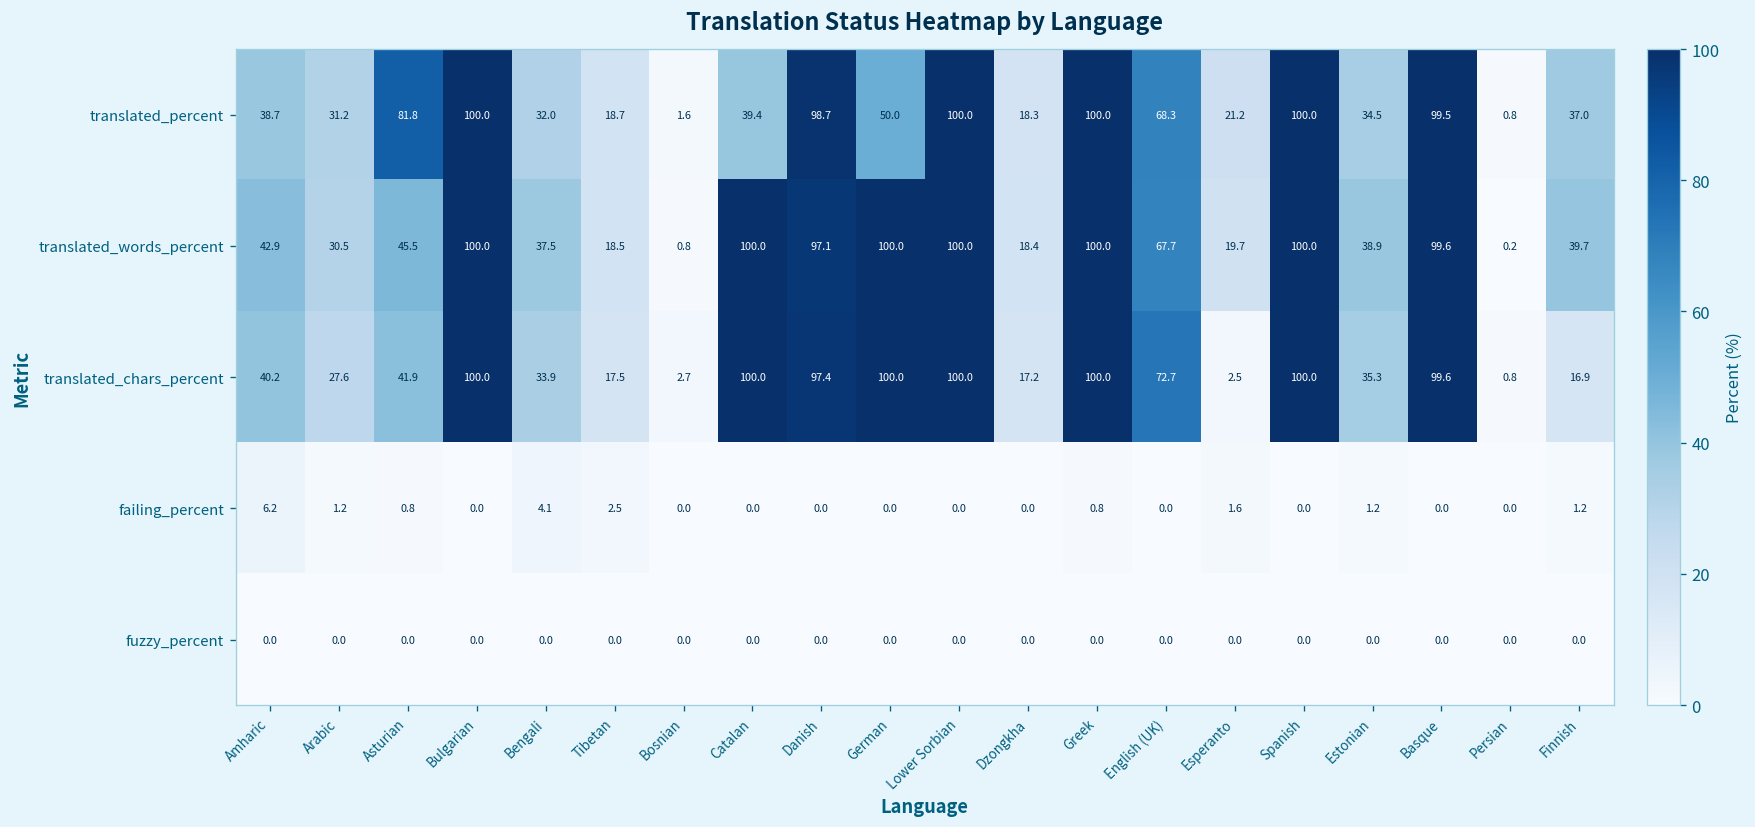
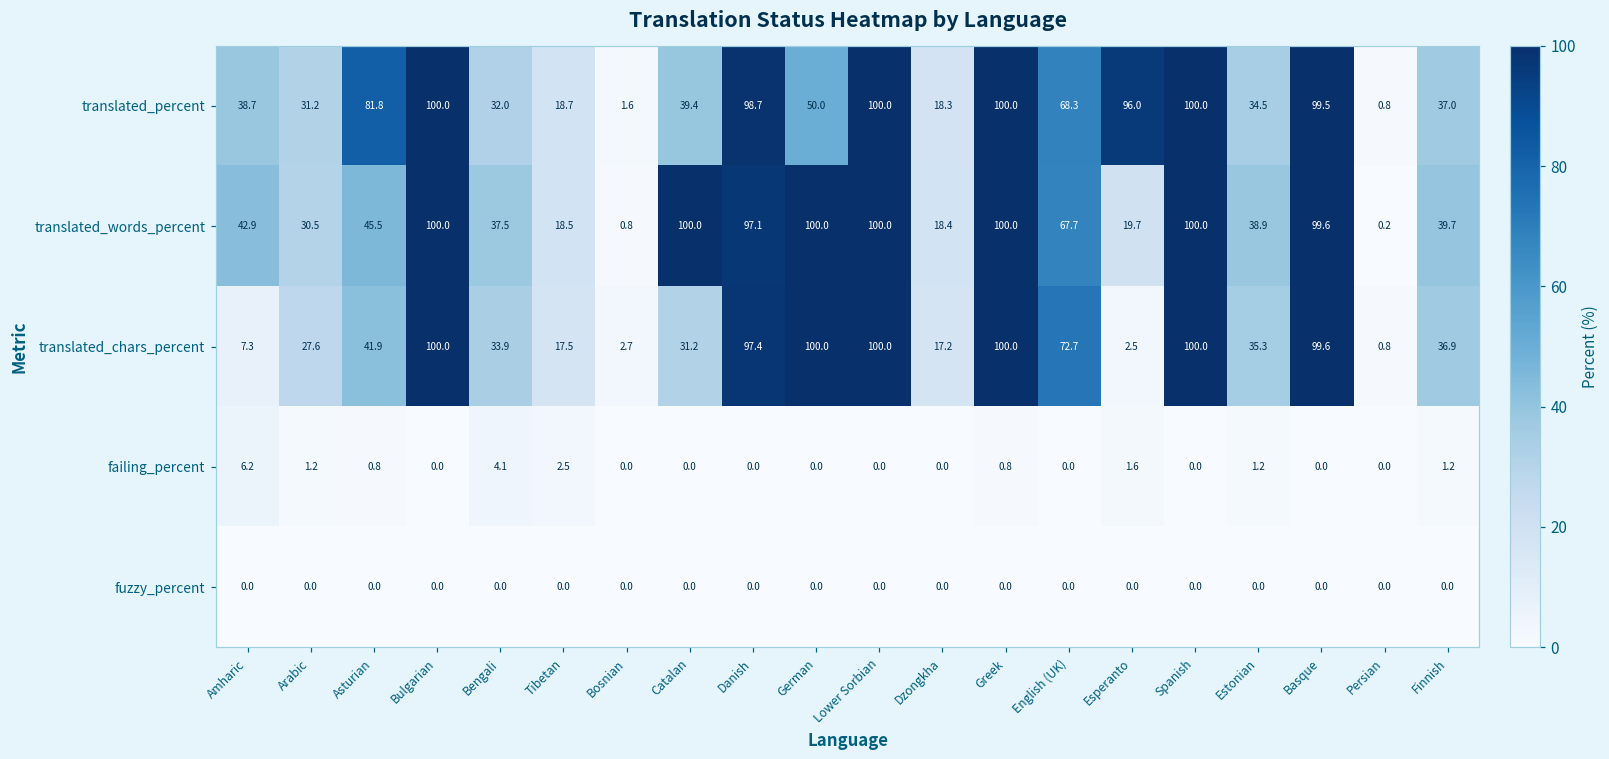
translated_percent, Esperanto: 21.2 -> 96.0
translated_chars_percent, Amharic: 40.2 -> 7.3
translated_chars_percent, Catalan: 100.0 -> 31.2
translated_chars_percent, Finnish: 16.9 -> 36.9
